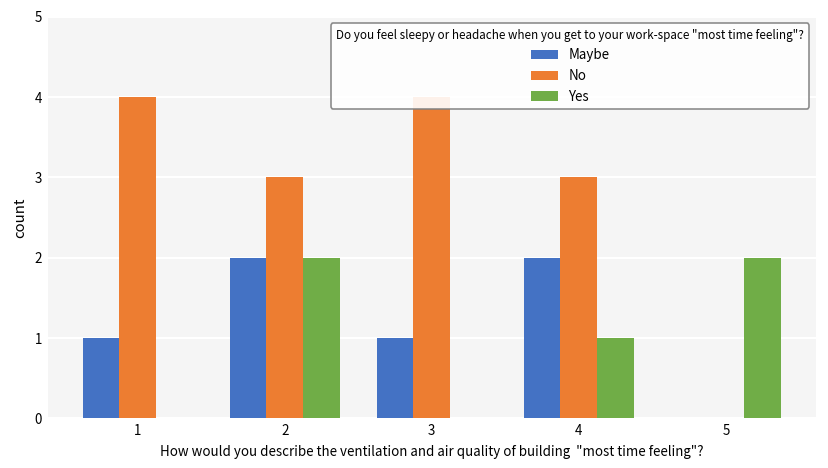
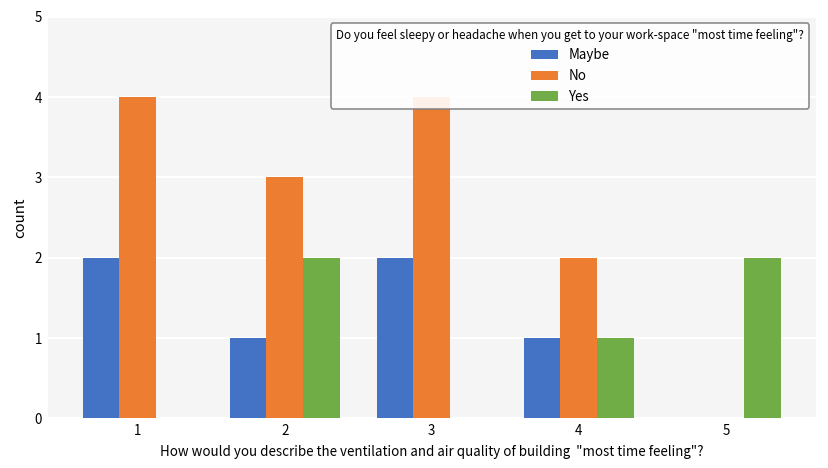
Maybe, 1: 1 -> 2
Maybe, 2: 2 -> 1
Maybe, 3: 1 -> 2
Maybe, 4: 2 -> 1
No, 4: 3 -> 2
